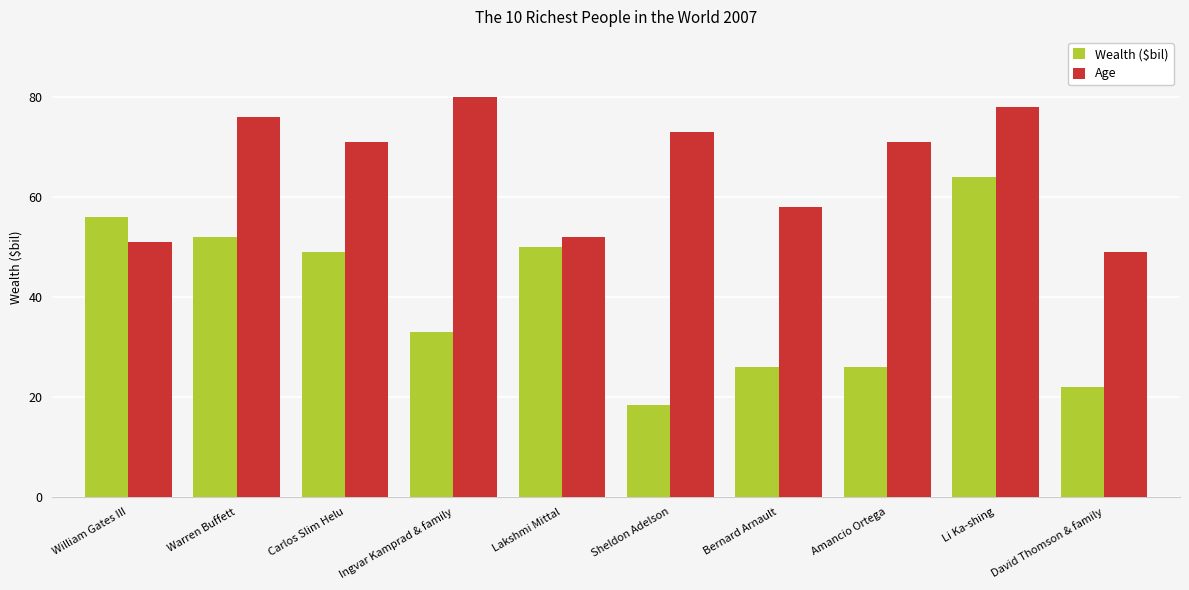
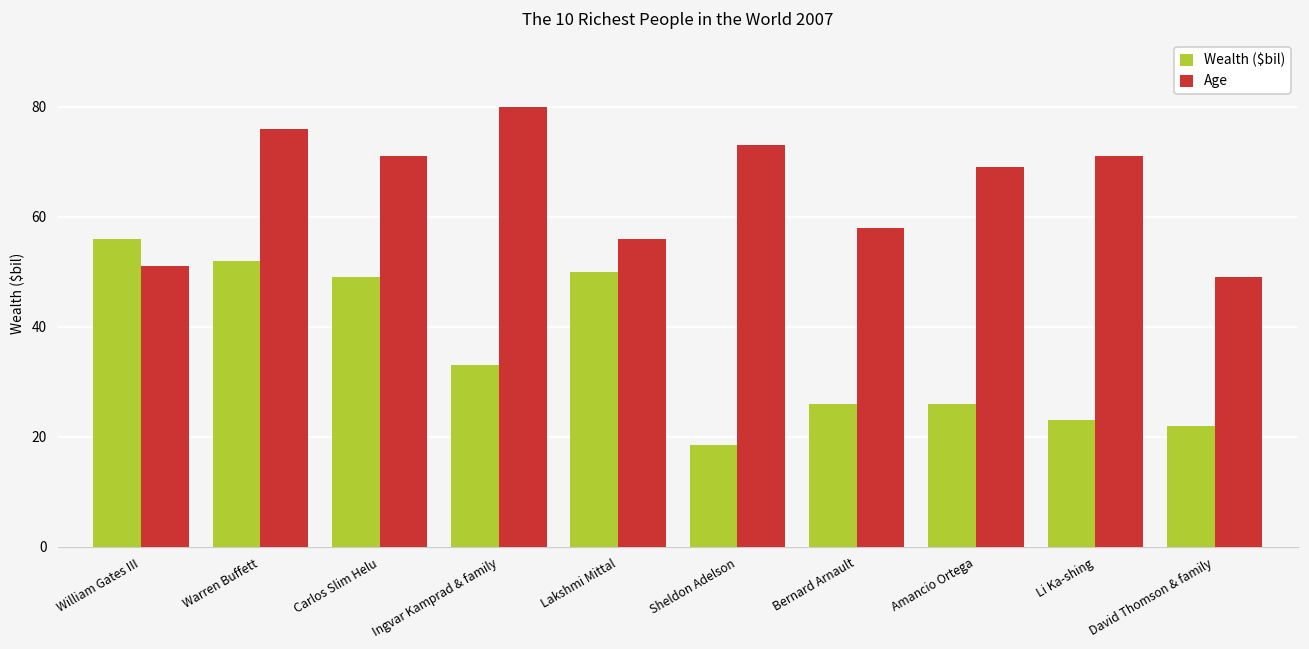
Age, Lakshmi Mittal: 52 -> 56
Age, Amancio Ortega: 71 -> 69
Wealth ($bil), Li Ka-shing: 64 -> 23
Age, Li Ka-shing: 78 -> 71
